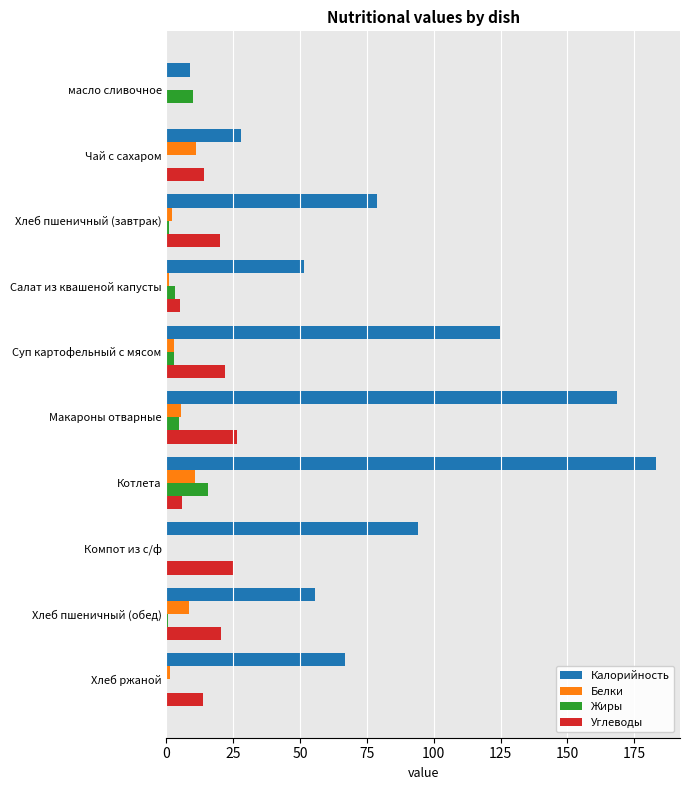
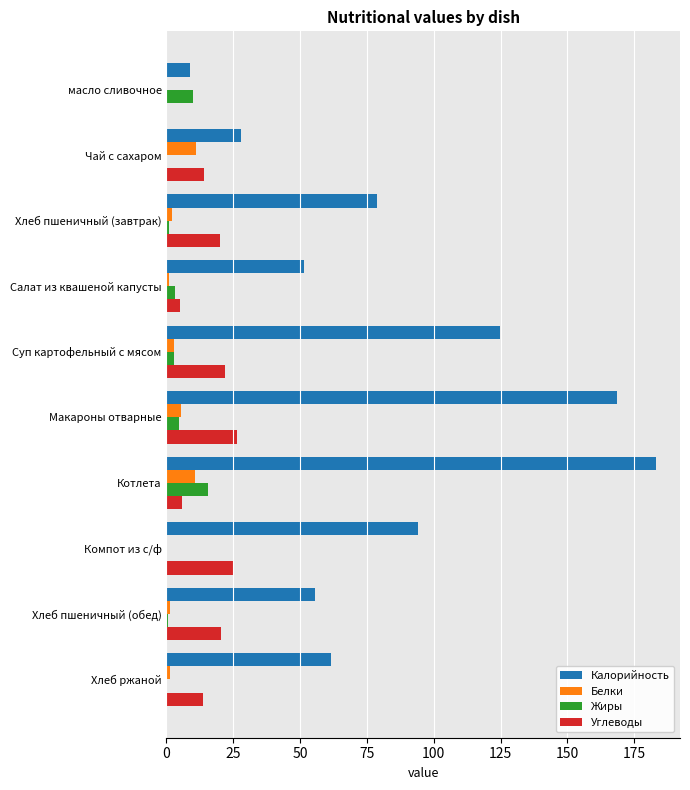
Белки, Хлеб пшеничный (обед): 8 -> 2
Калорийность, Хлеб ржаной: 67 -> 62
